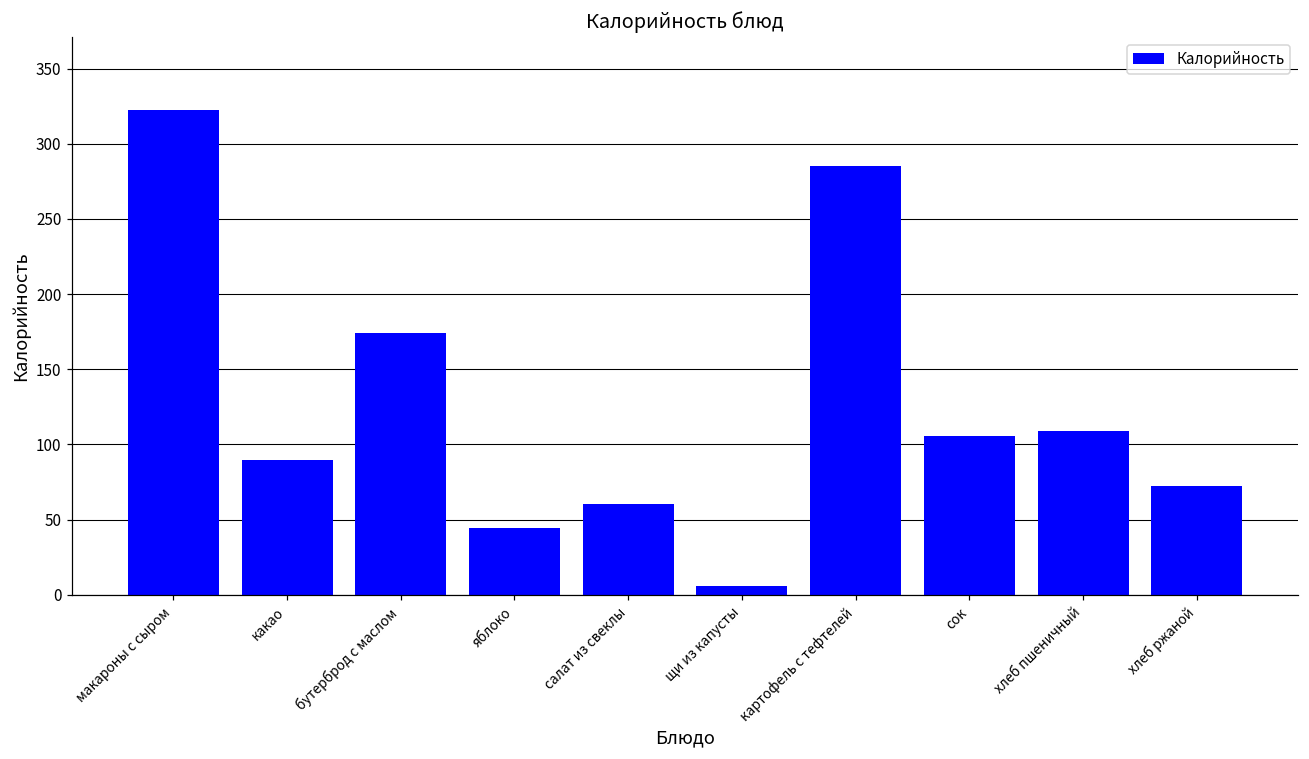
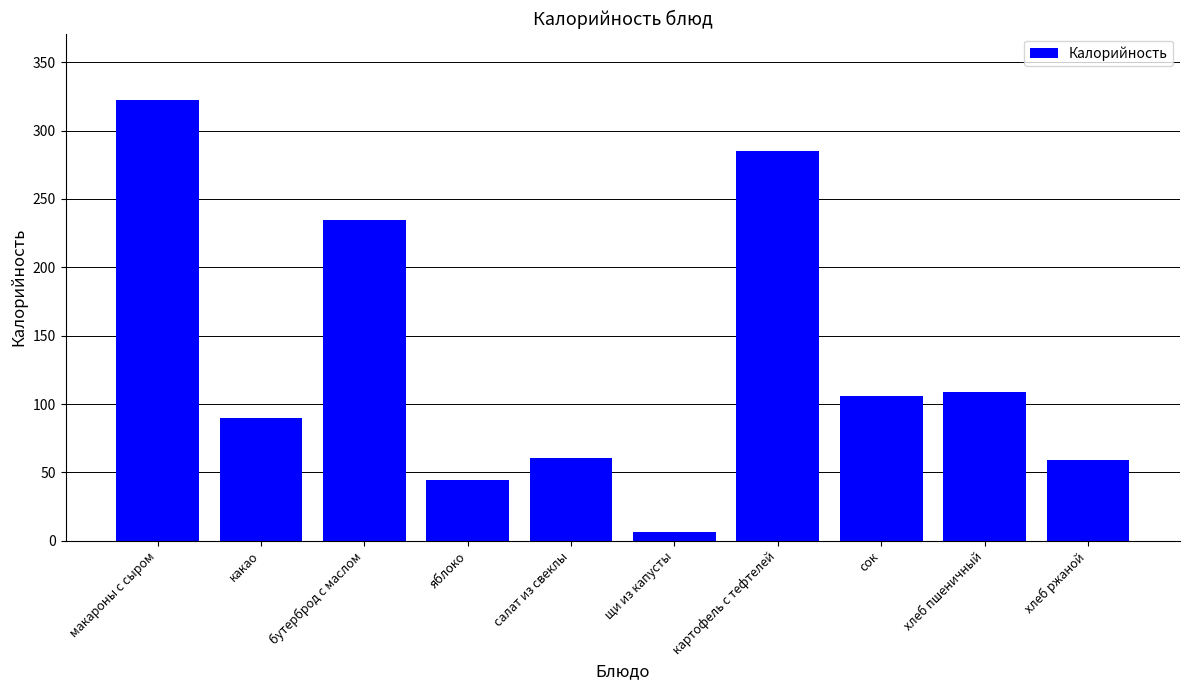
бутерброд с маслом: 174 -> 235
хлеб ржаной: 72 -> 59
